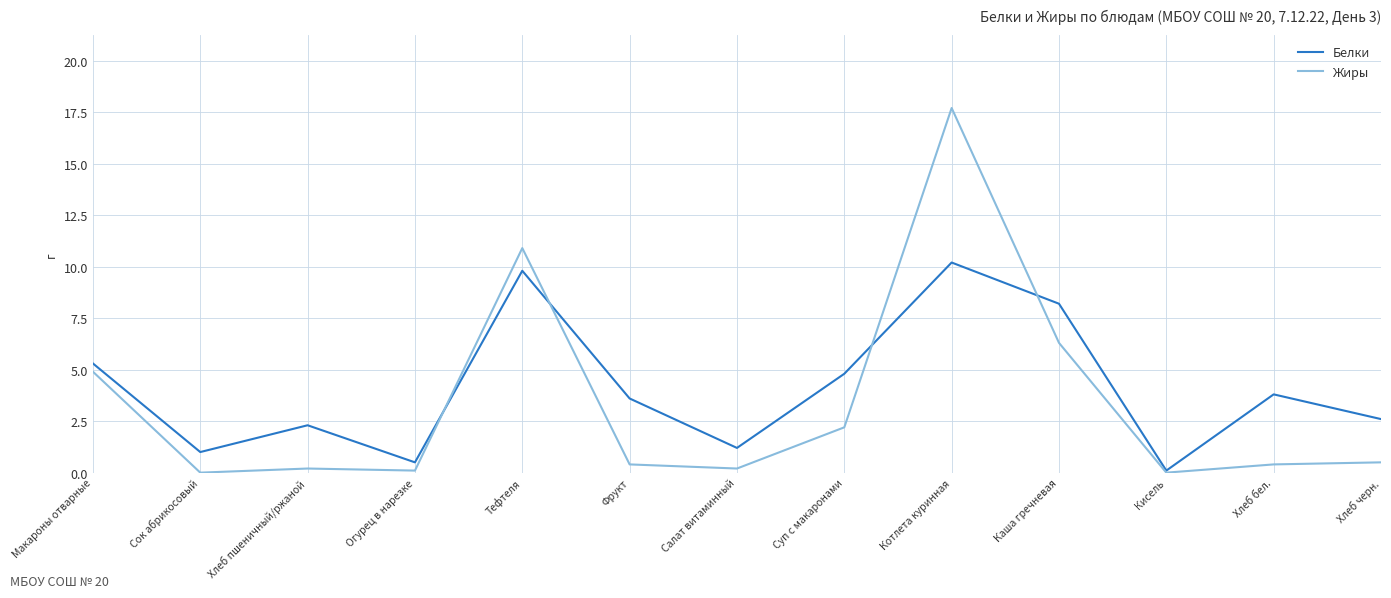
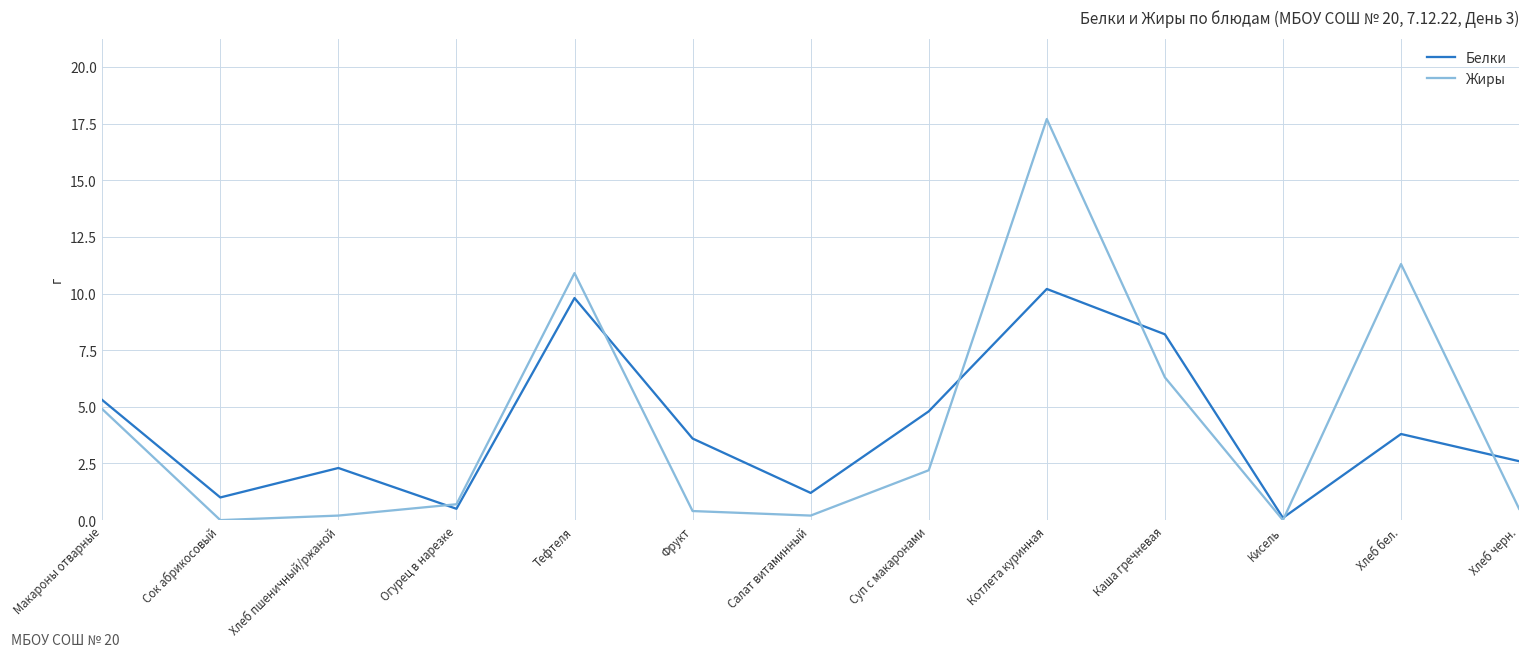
Жиры, Огурец в нарезке: 0.1 -> 0.7
Жиры, Хлеб бел.: 0.4 -> 11.3
